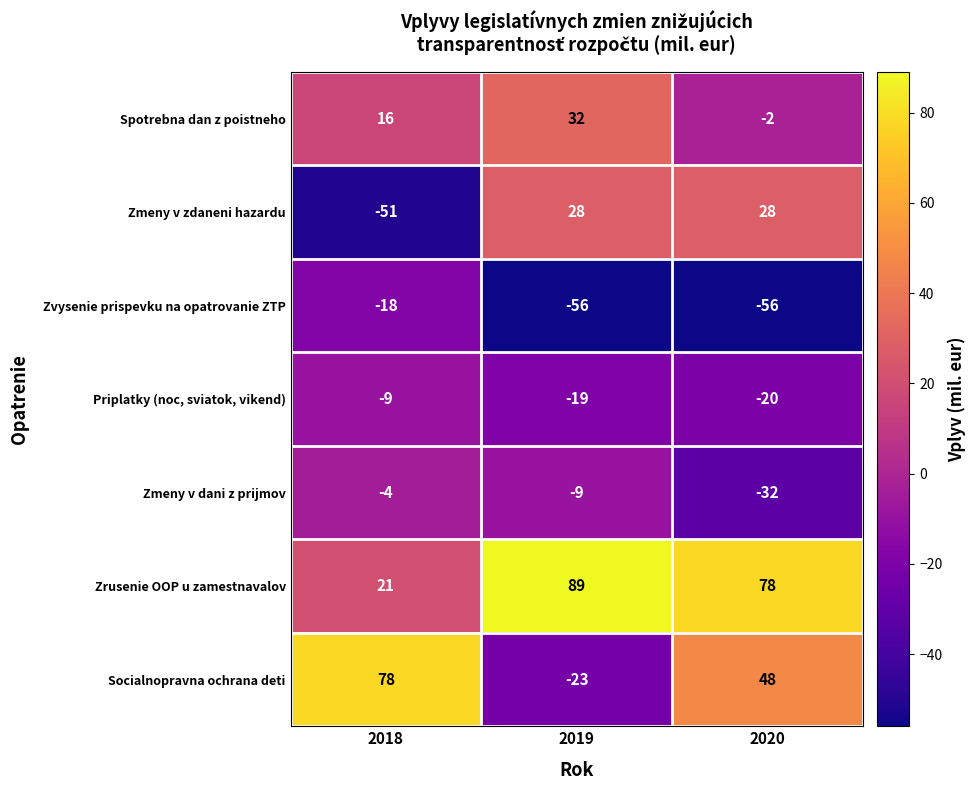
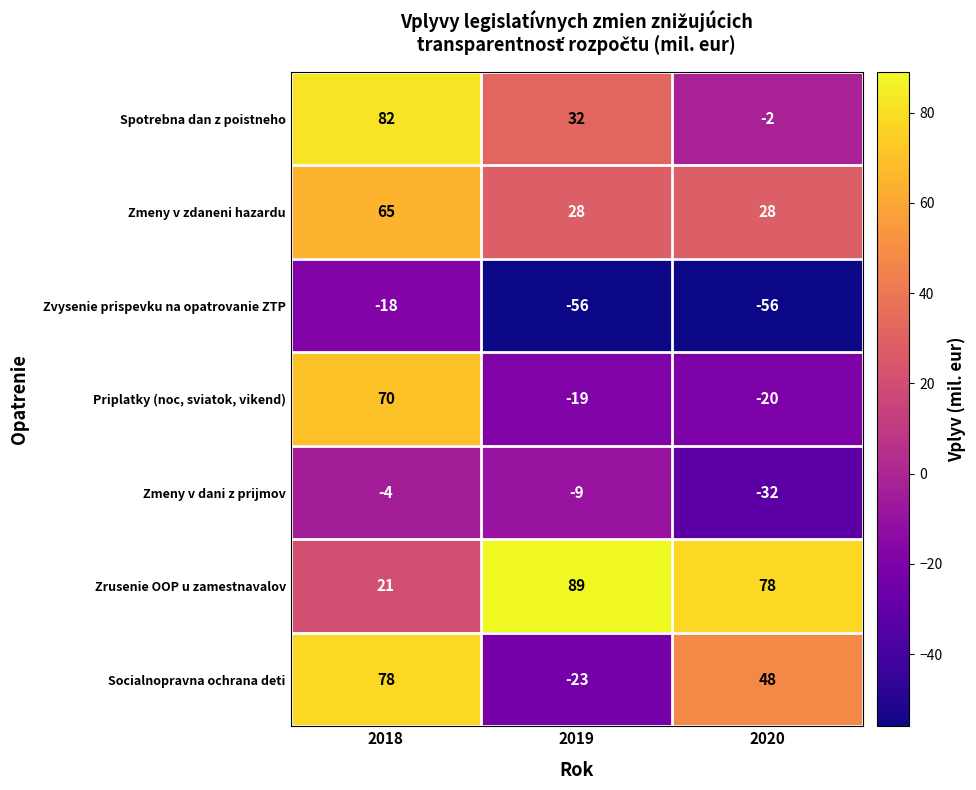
Spotrebna dan z poistneho, 2018: 16 -> 82
Zmeny v zdaneni hazardu, 2018: -51 -> 65
Priplatky (noc, sviatok, vikend), 2018: -9 -> 70
